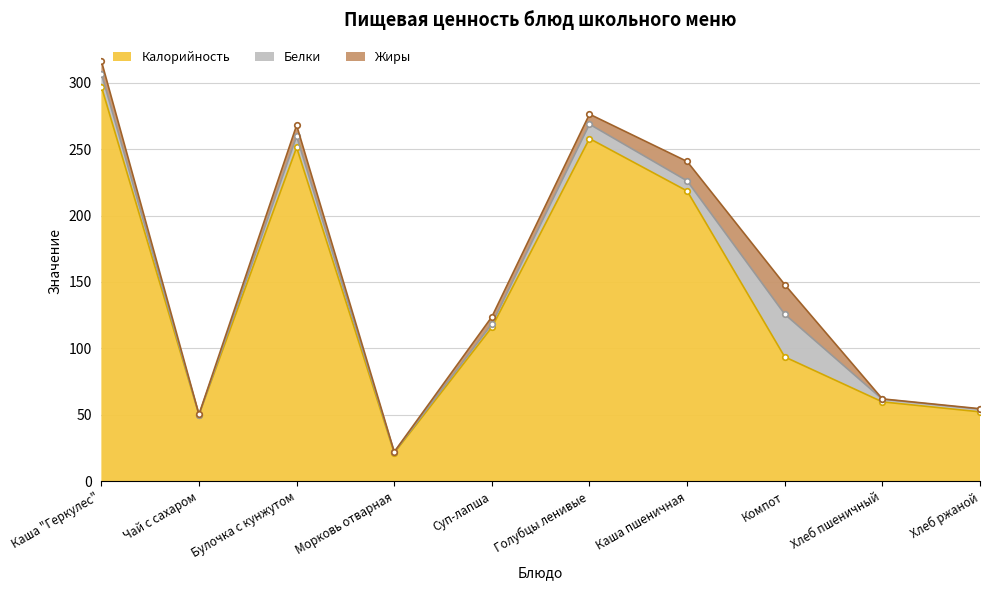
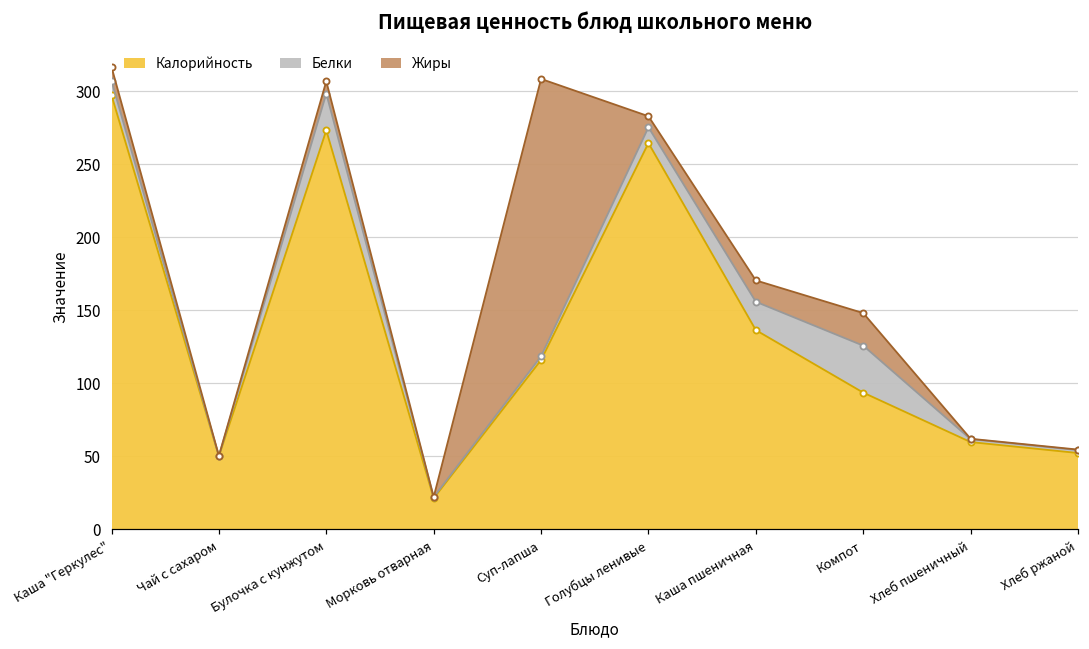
Калорийность, Булочка с кунжутом: 251 -> 273
Белки, Булочка с кунжутом: 8 -> 25
Жиры, Суп-лапша: 5 -> 190
Калорийность, Голубцы ленивые: 258 -> 264
Калорийность, Каша пшеничная: 219 -> 136
Белки, Каша пшеничная: 8 -> 19
